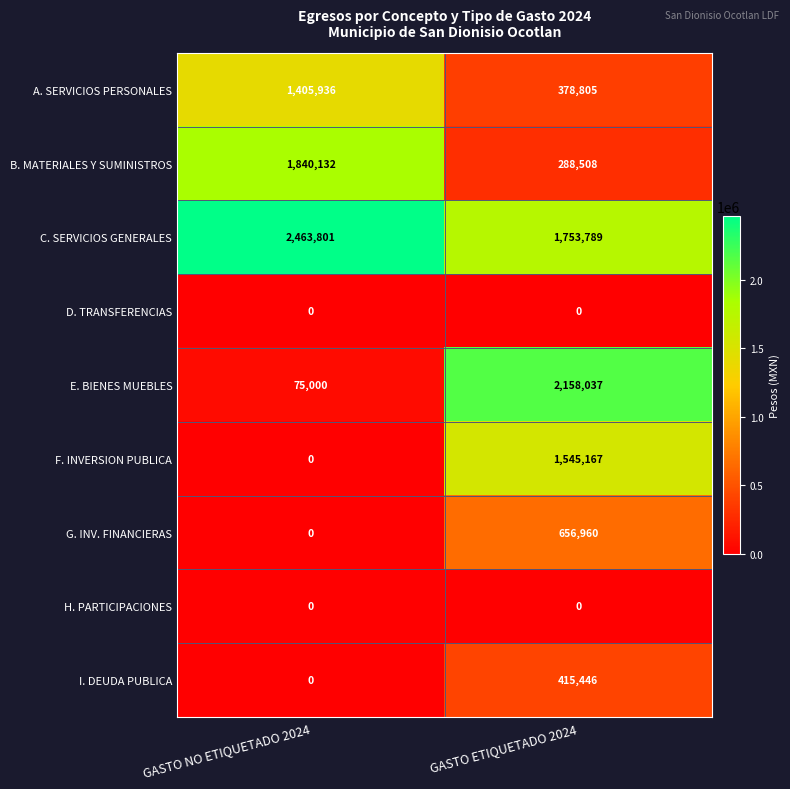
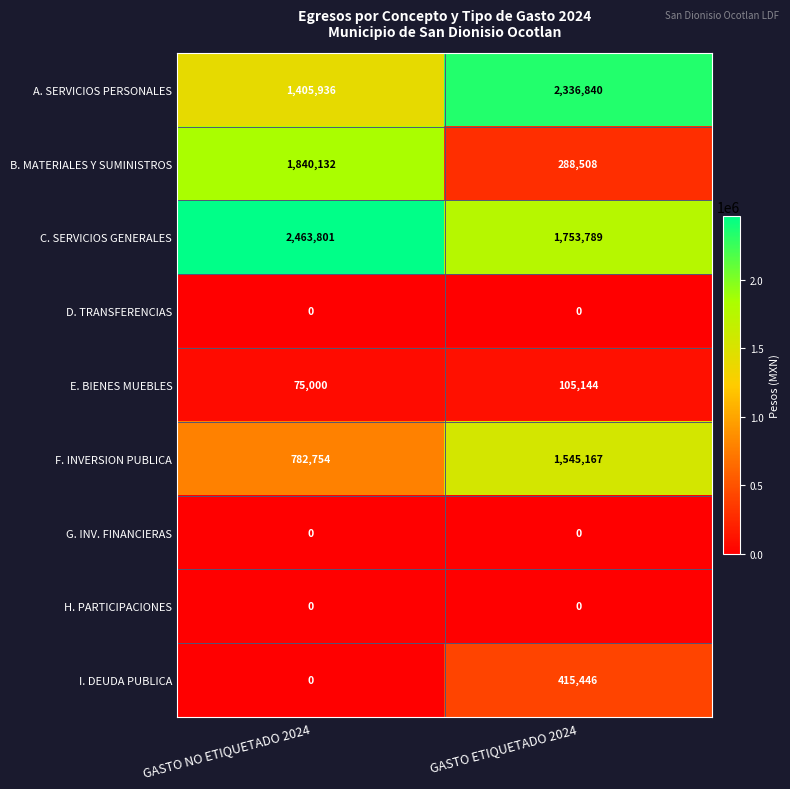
A. SERVICIOS PERSONALES, GASTO ETIQUETADO 2024: 378,805 -> 2,336,840
E. BIENES MUEBLES, GASTO ETIQUETADO 2024: 2,158,037 -> 105,144
F. INVERSION PUBLICA, GASTO NO ETIQUETADO 2024: 0 -> 782,754
G. INV. FINANCIERAS, GASTO ETIQUETADO 2024: 656,960 -> 0
